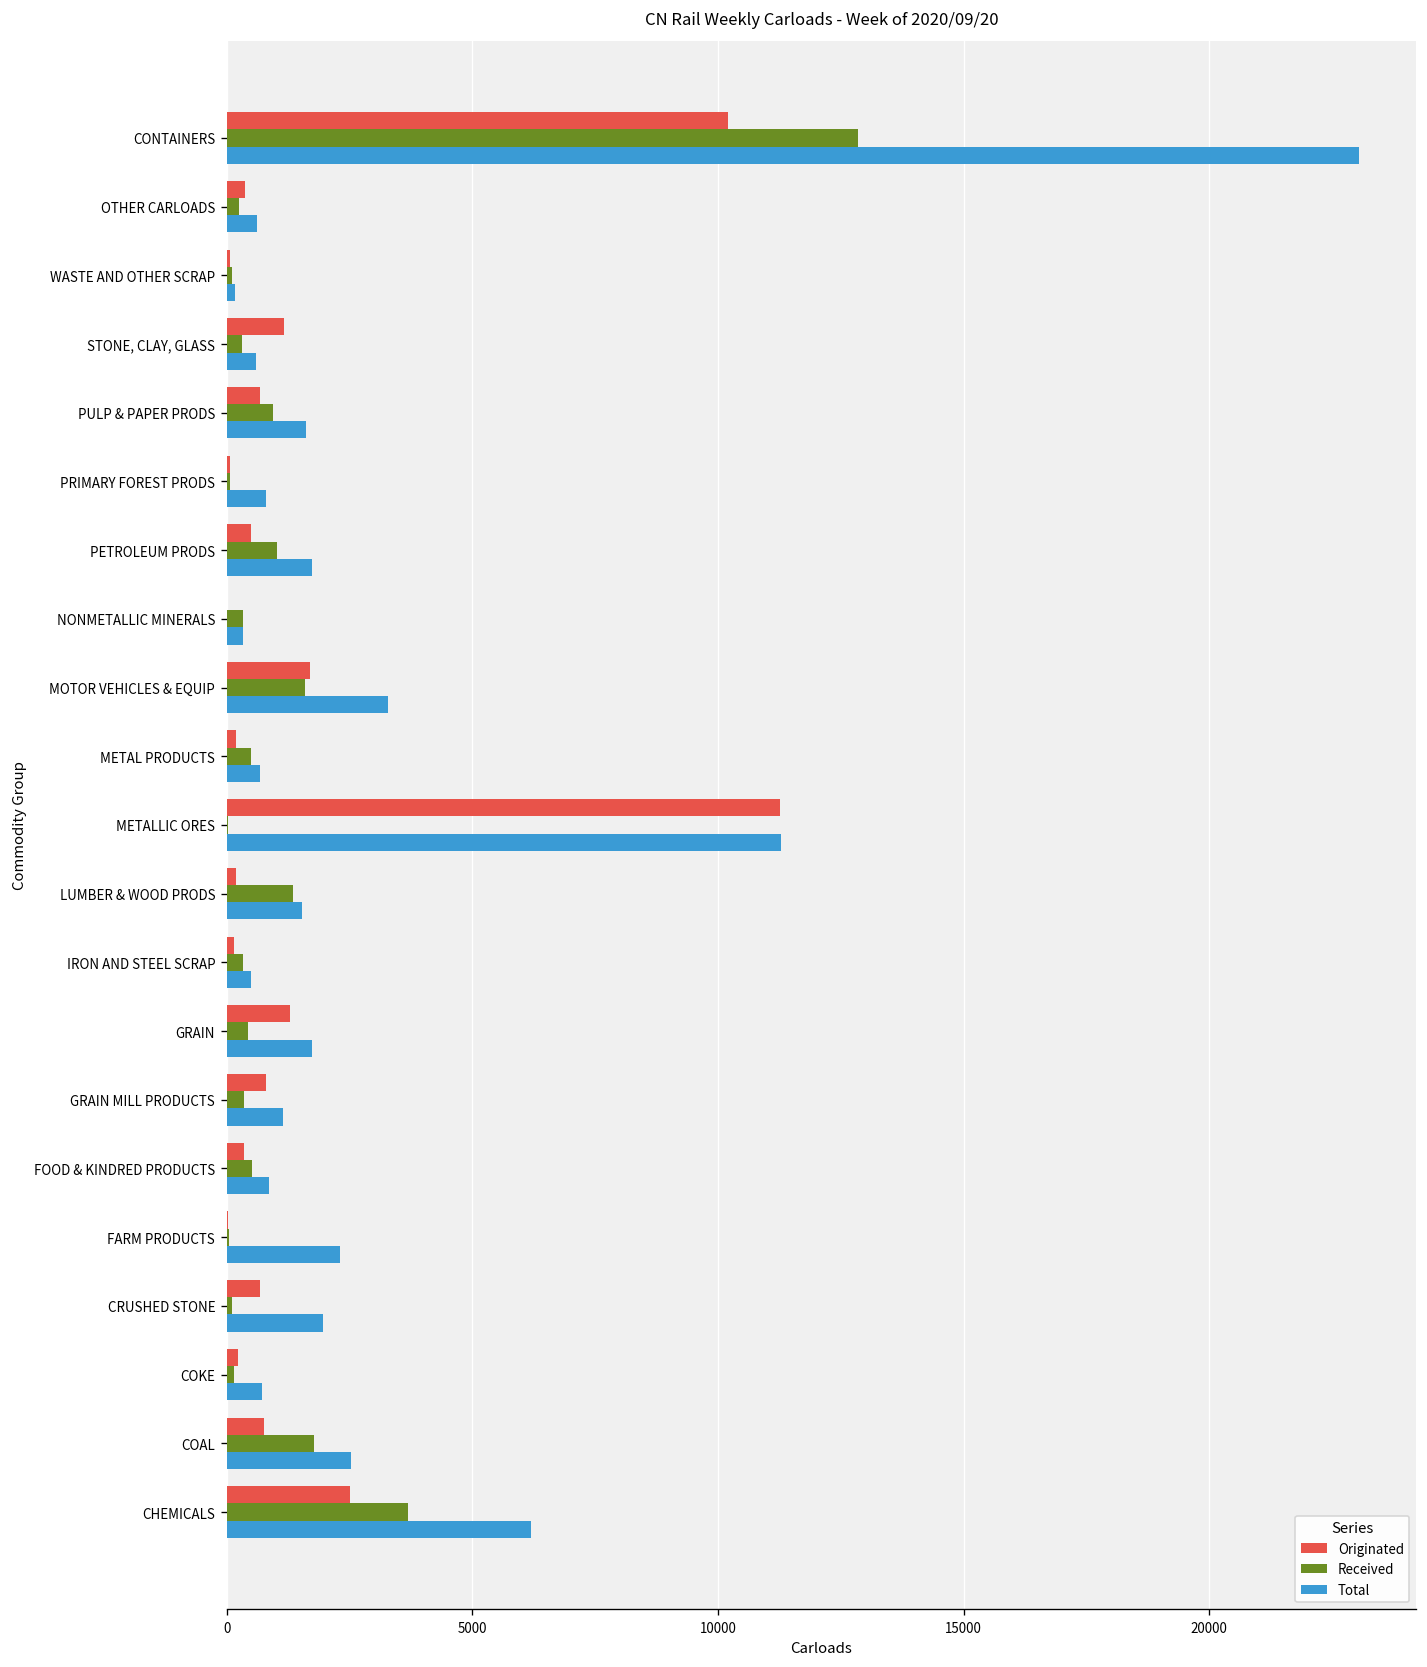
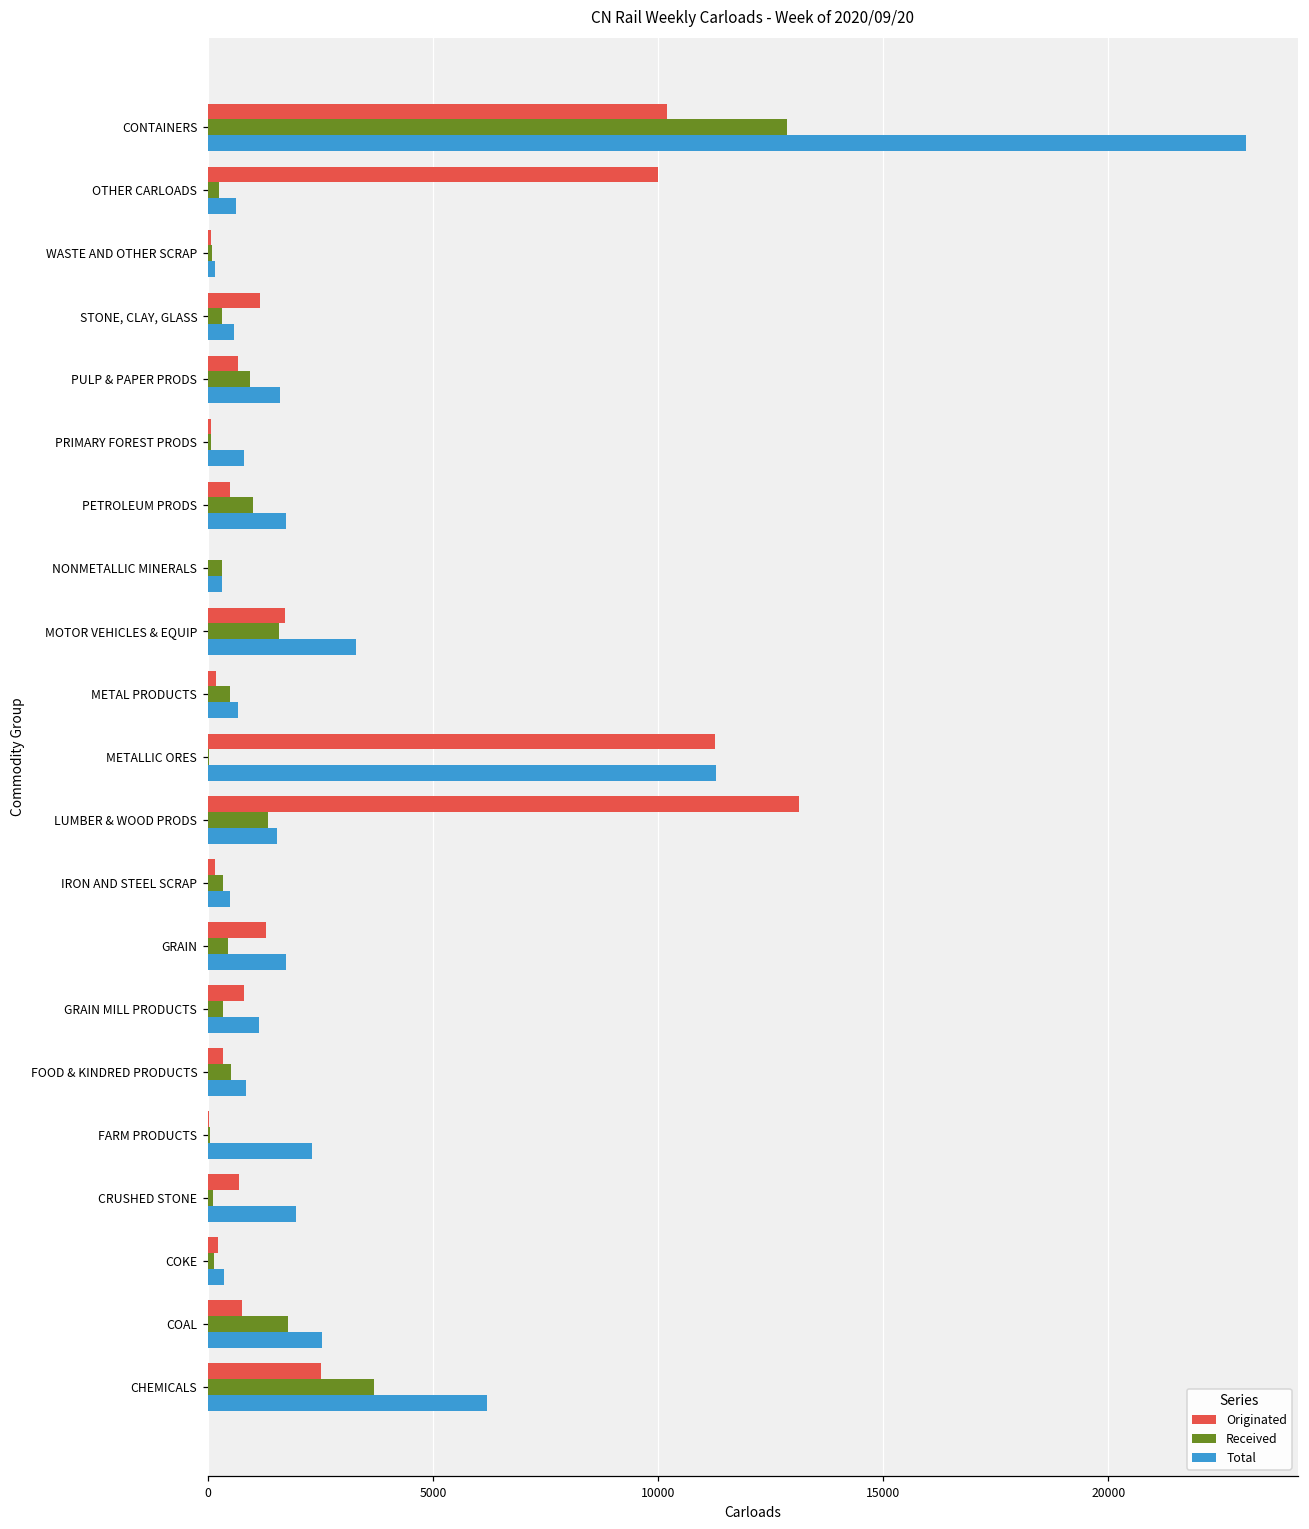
Originated, OTHER CARLOADS: 400 -> 10000
Originated, LUMBER & WOOD PRODS: 200 -> 13100
Total, COKE: 700 -> 400
